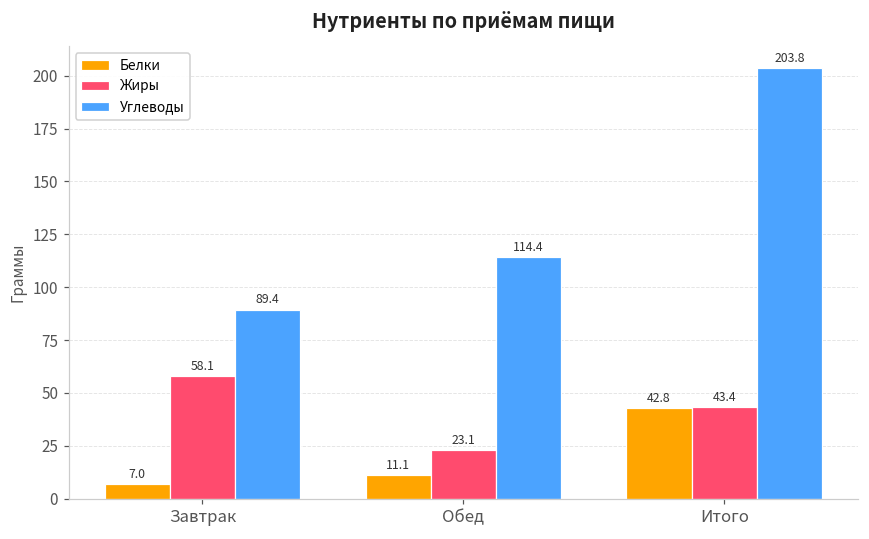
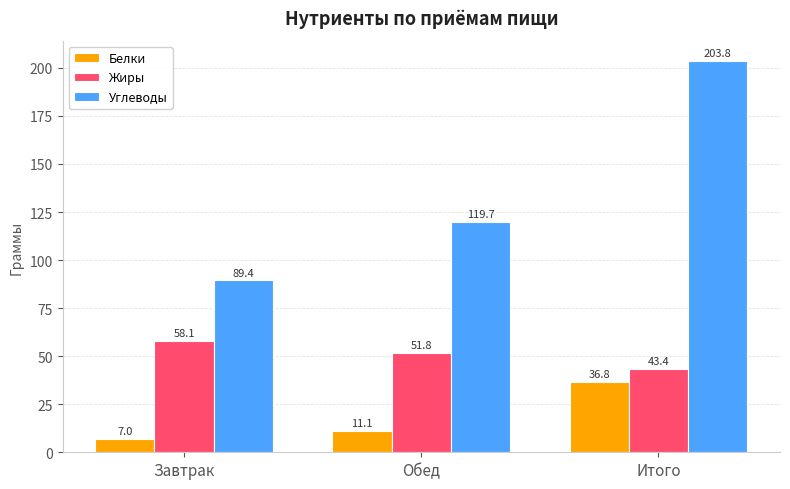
Жиры, Обед: 23.1 -> 51.8
Углеводы, Обед: 114.4 -> 119.7
Белки, Итого: 42.8 -> 36.8
